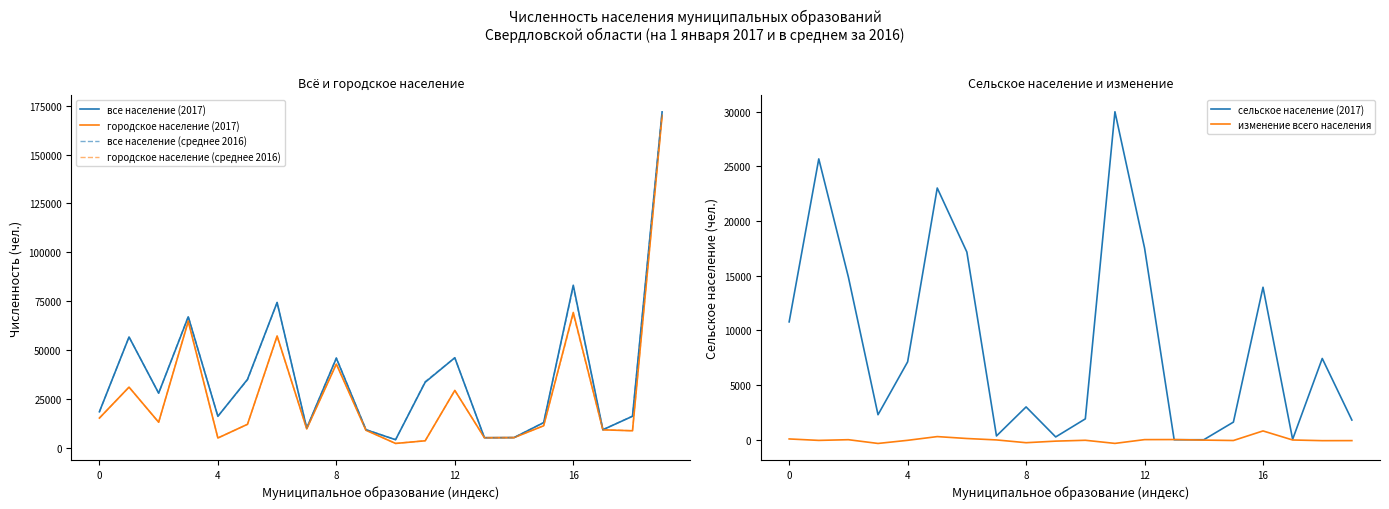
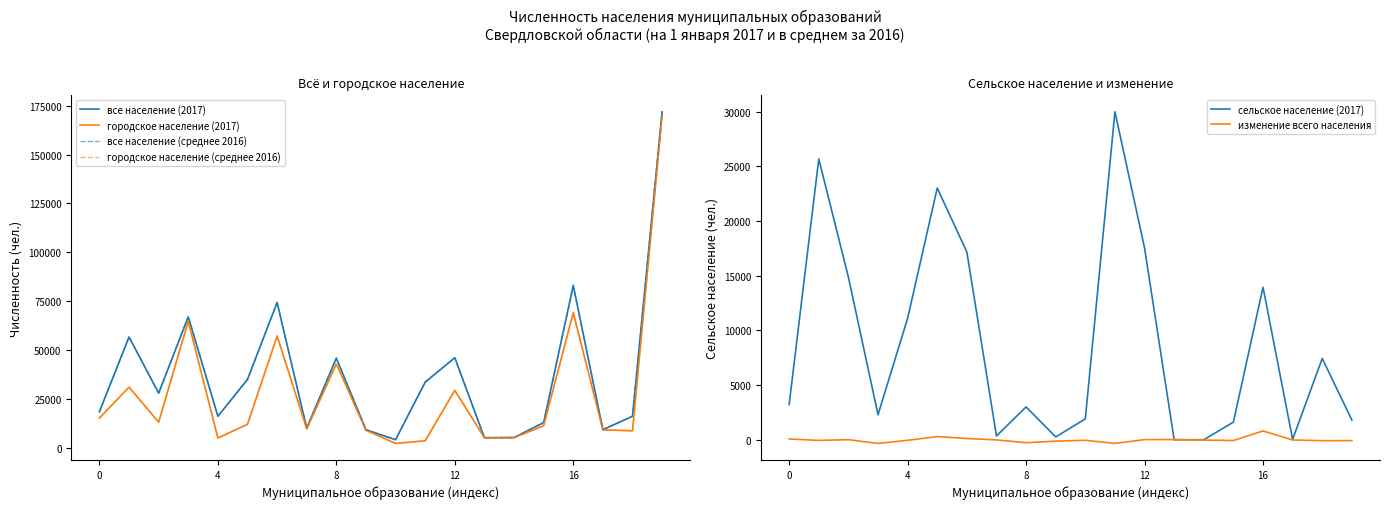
Сельское население и изменение, сельское население (2017), 0: 10800 -> 3200
Сельское население и изменение, сельское население (2017), 4: 7100 -> 11100
